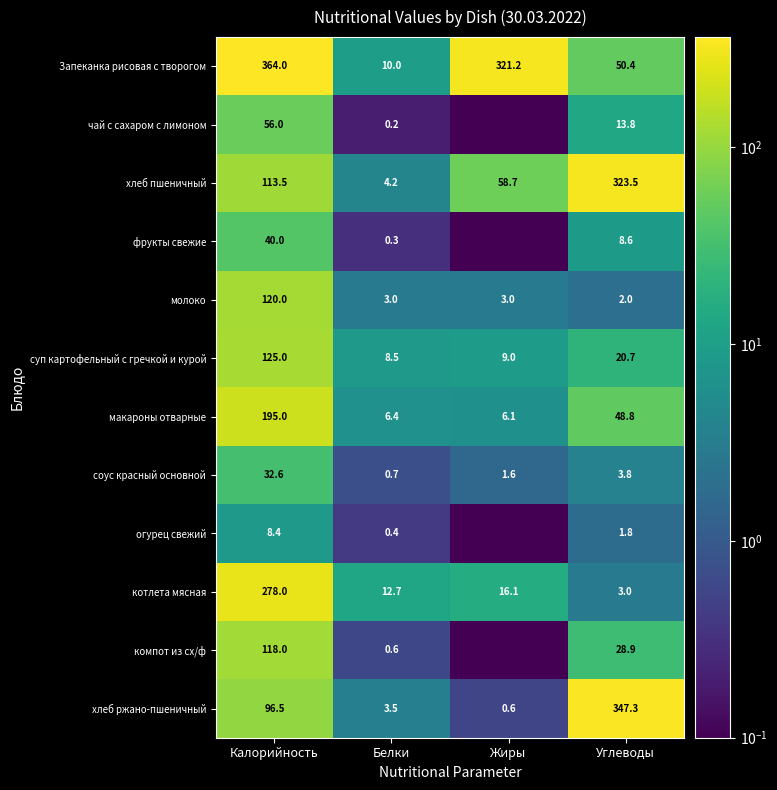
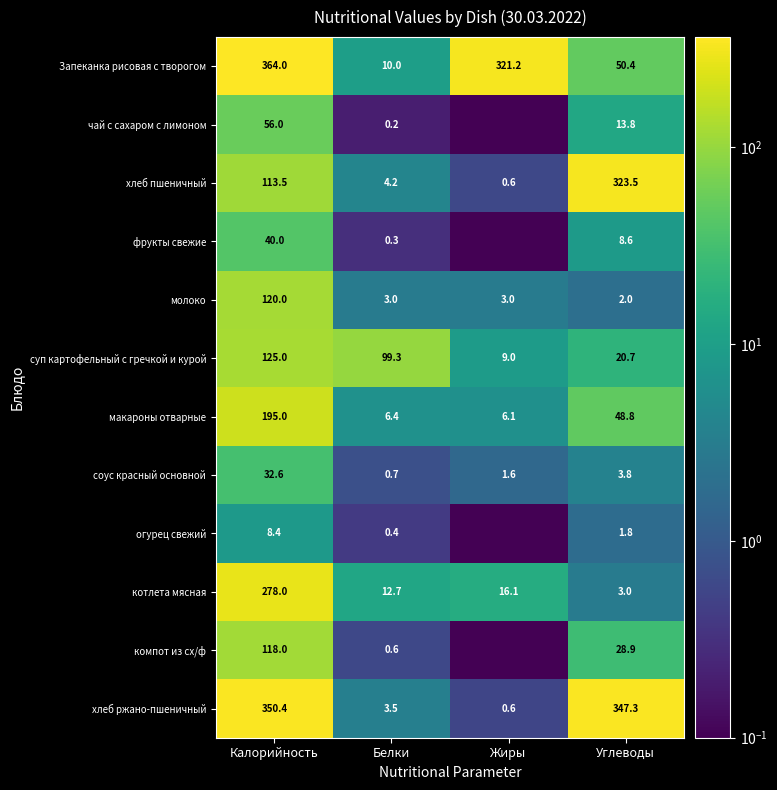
хлеб пшеничный, Жиры: 58.7 -> 0.6
суп картофельный с гречкой и курой, Белки: 8.5 -> 99.3
хлеб ржано-пшеничный, Калорийность: 96.5 -> 350.4
